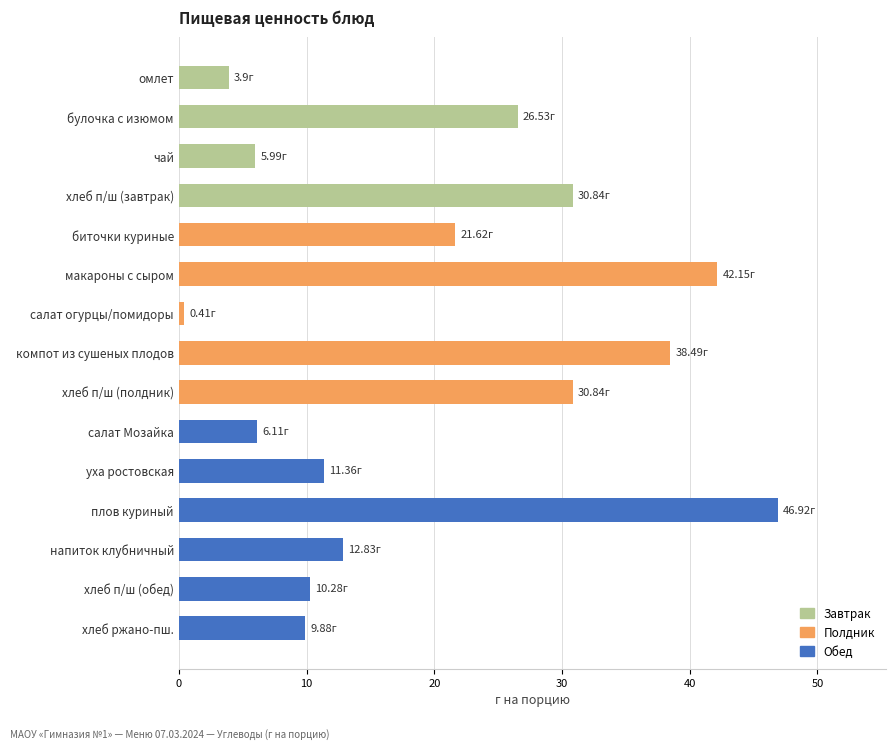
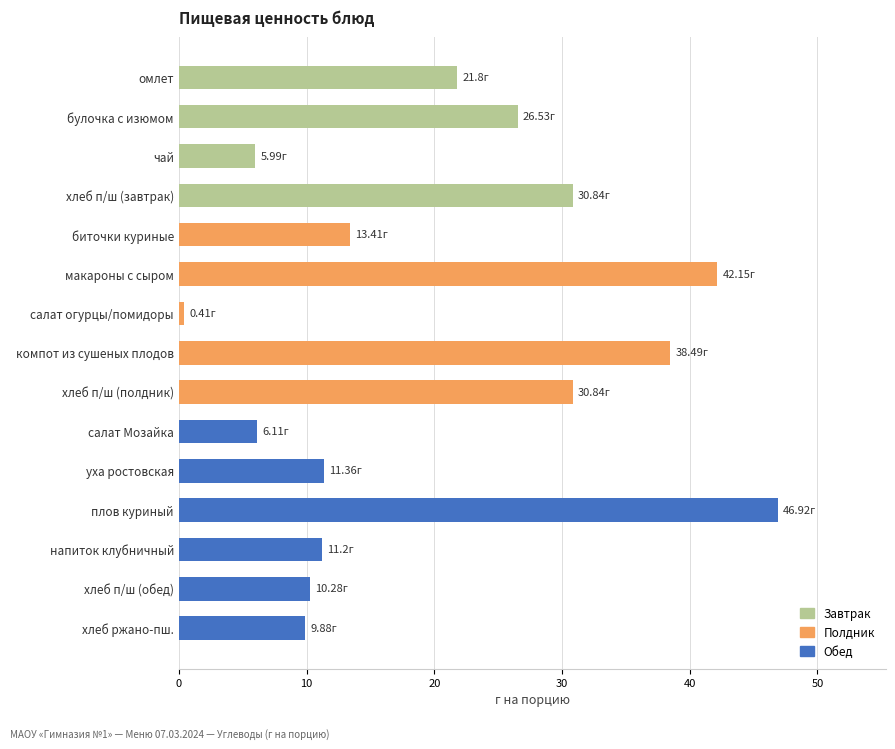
омлет: 3.9г -> 21.8г
биточки куриные: 21.62г -> 13.41г
напиток клубничный: 12.83г -> 11.2г
